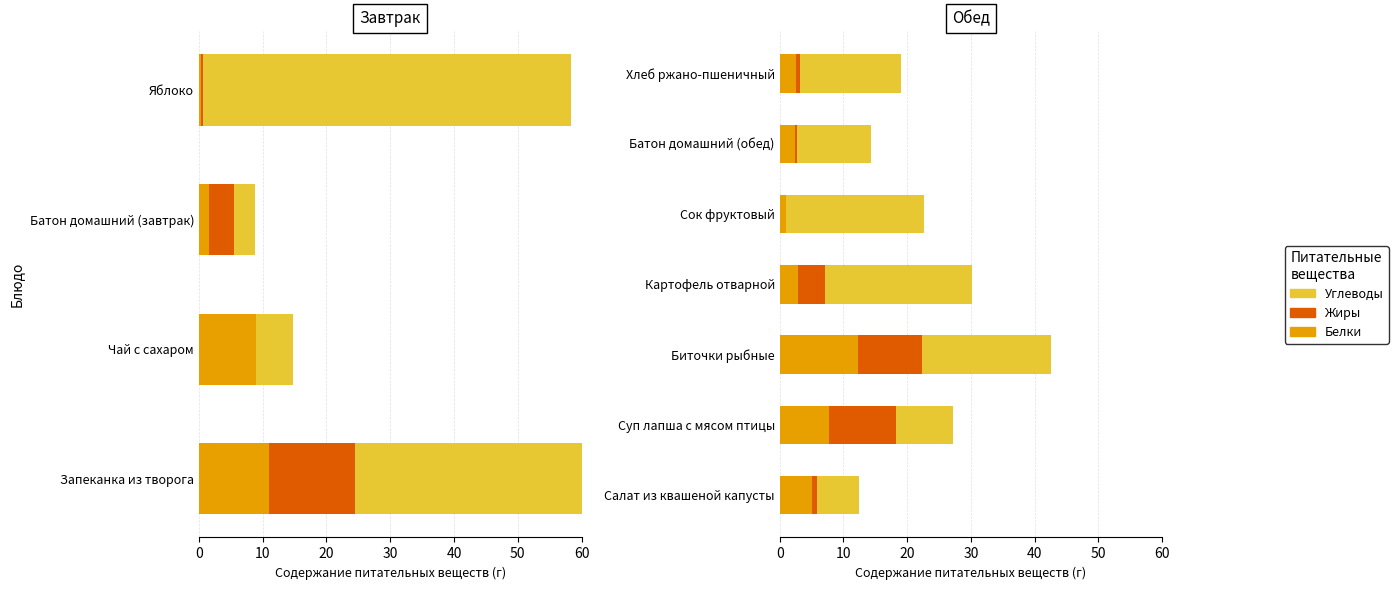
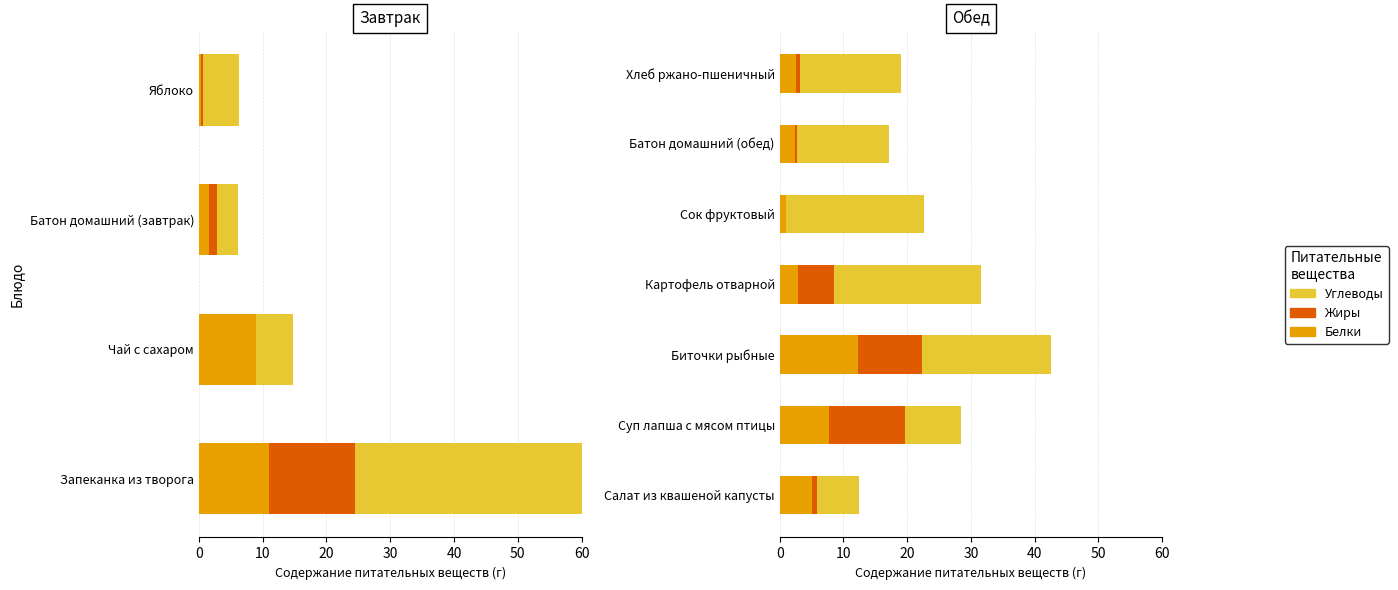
Завтрак, Углеводы, Яблоко: 58 -> 6
Завтрак, Жиры, Батон домашний (завтрак): 4 -> 1
Обед, Углеводы, Батон домашний (обед): 12 -> 14
Обед, Жиры, Картофель отварной: 4 -> 6
Обед, Жиры, Суп лапша с мясом птицы: 11 -> 12
